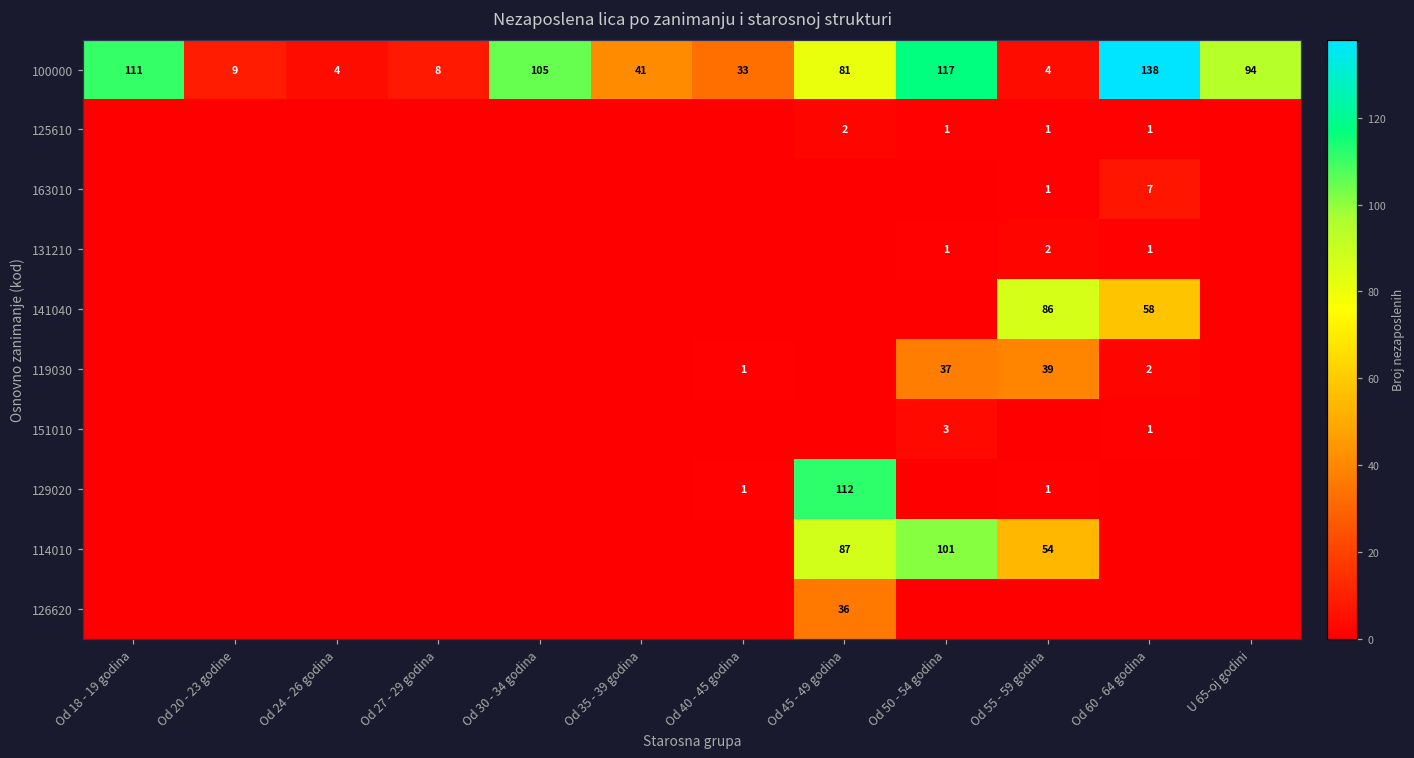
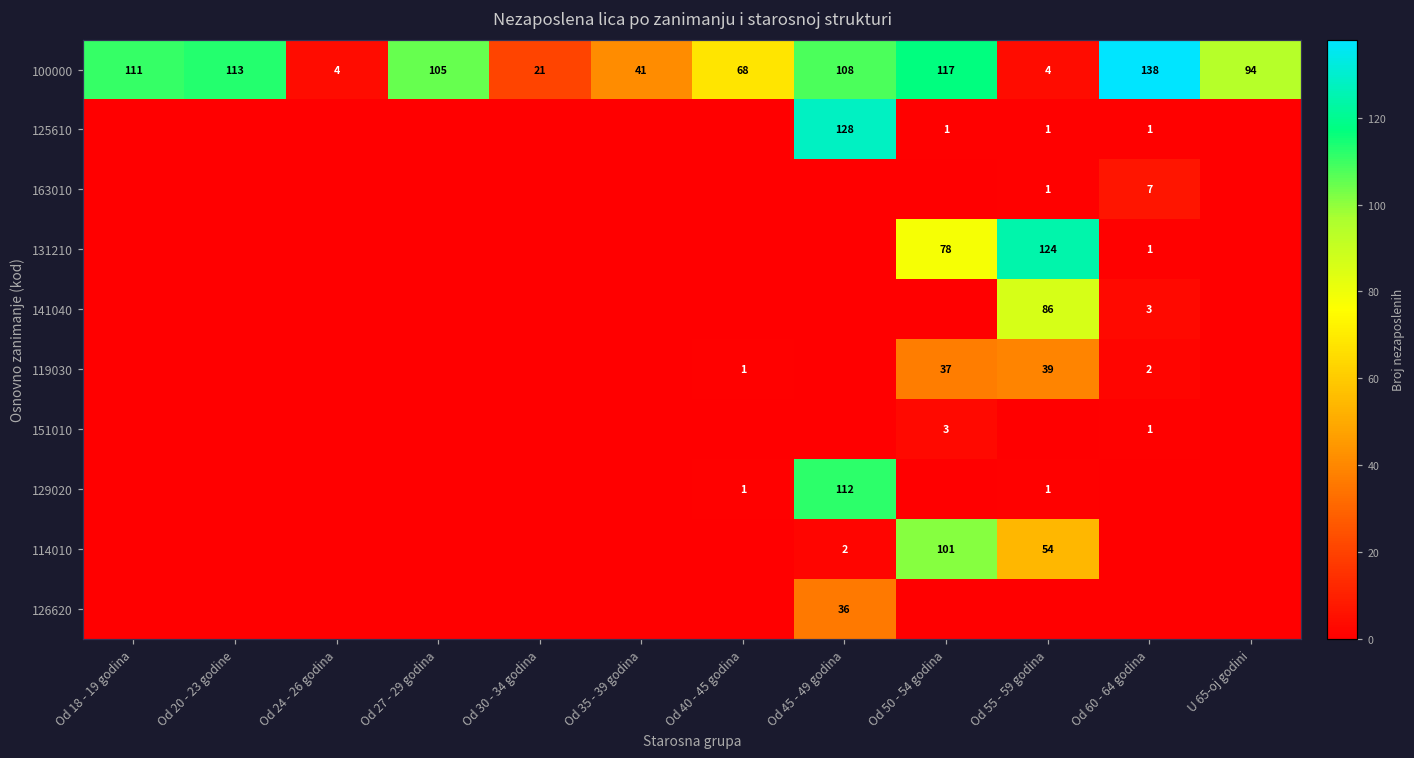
100000, Od 20 - 23 godine: 9 -> 113
100000, Od 27 - 29 godina: 8 -> 105
100000, Od 30 - 34 godina: 105 -> 21
100000, Od 40 - 45 godina: 33 -> 68
100000, Od 45 - 49 godina: 81 -> 108
125610, Od 45 - 49 godina: 2 -> 128
131210, Od 50 - 54 godina: 1 -> 78
131210, Od 55 - 59 godina: 2 -> 124
141040, Od 60 - 64 godina: 58 -> 3
114010, Od 45 - 49 godina: 87 -> 2
